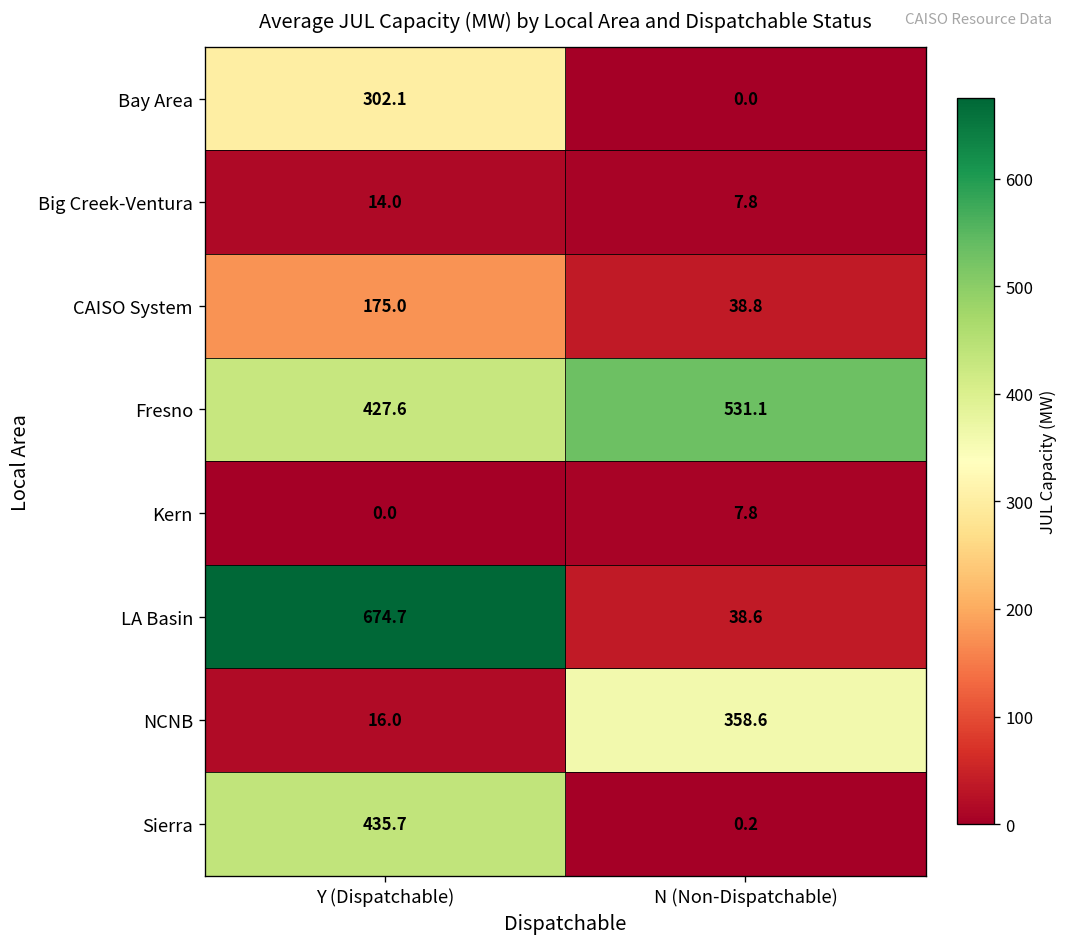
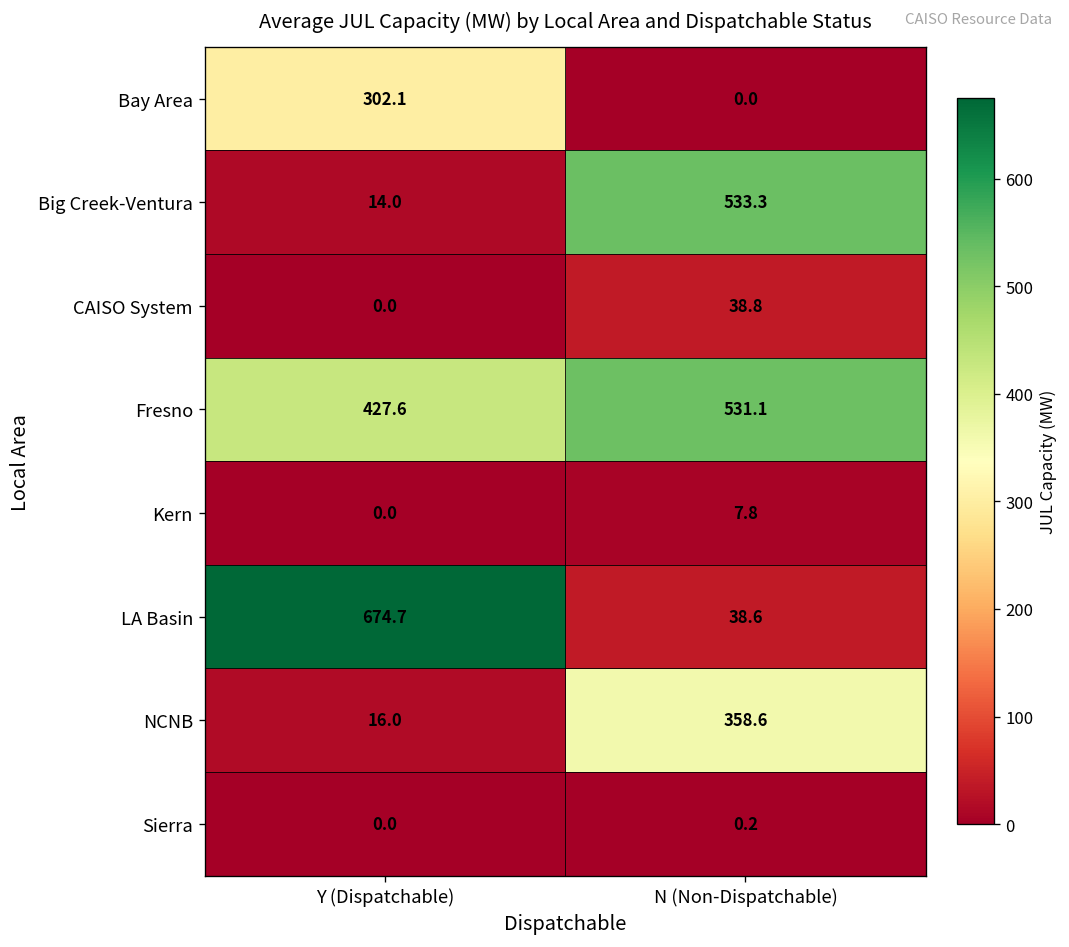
Big Creek-Ventura, N (Non-Dispatchable): 7.8 -> 533.3
CAISO System, Y (Dispatchable): 175.0 -> 0.0
Sierra, Y (Dispatchable): 435.7 -> 0.0
